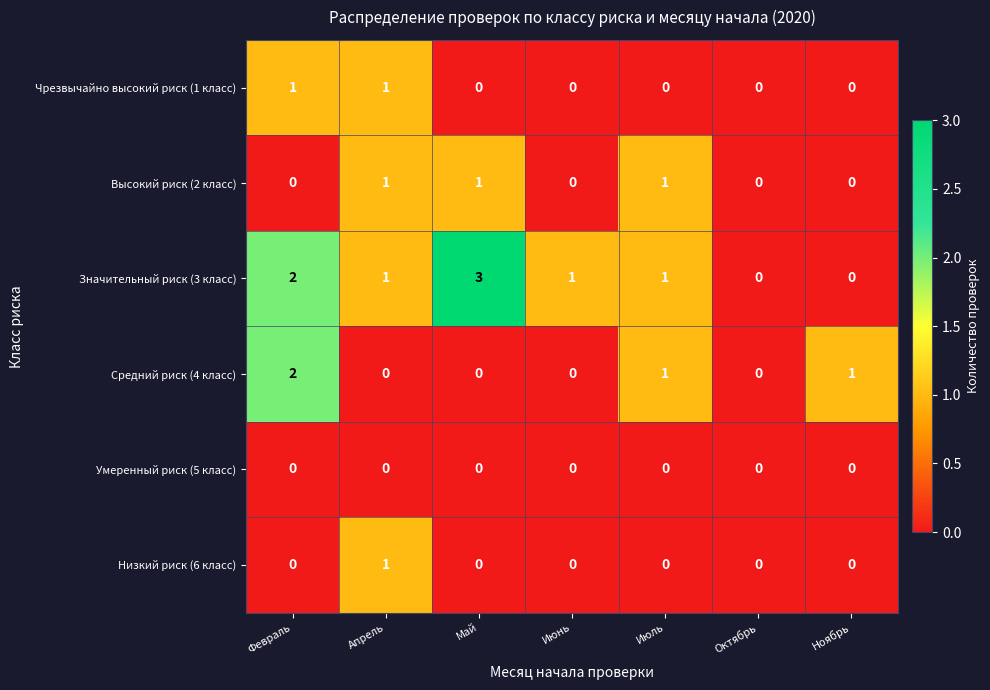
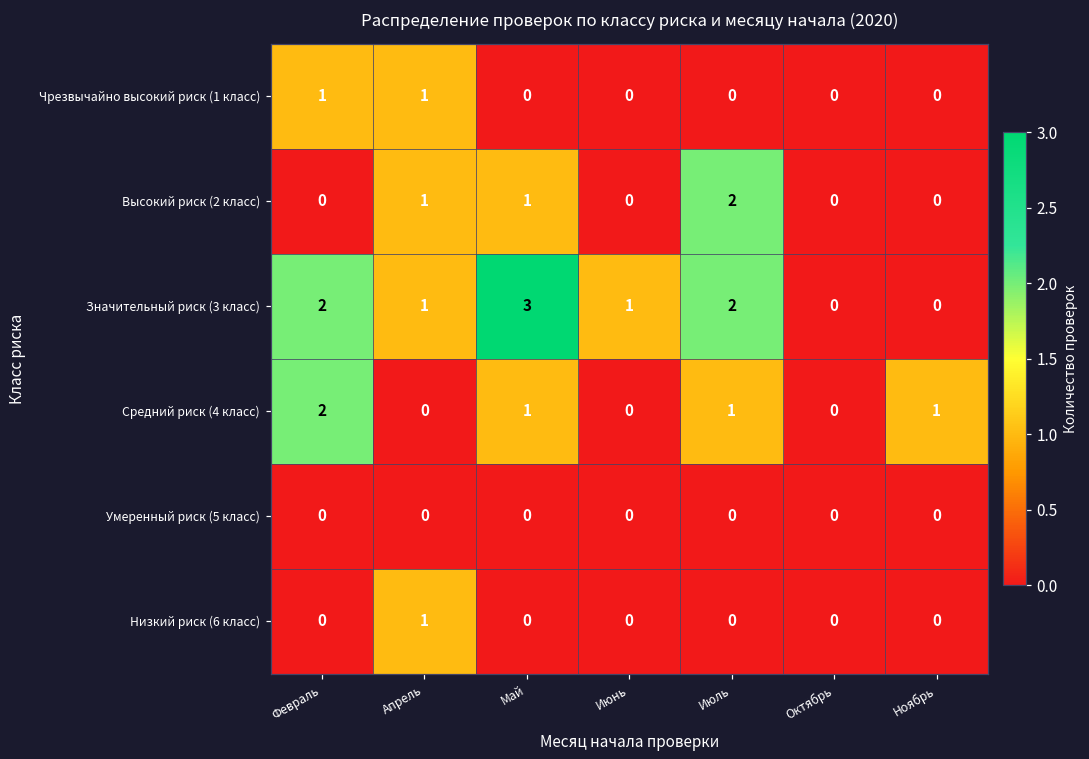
Высокий риск (2 класс), Июль: 1 -> 2
Значительный риск (3 класс), Июль: 1 -> 2
Средний риск (4 класс), Май: 0 -> 1
